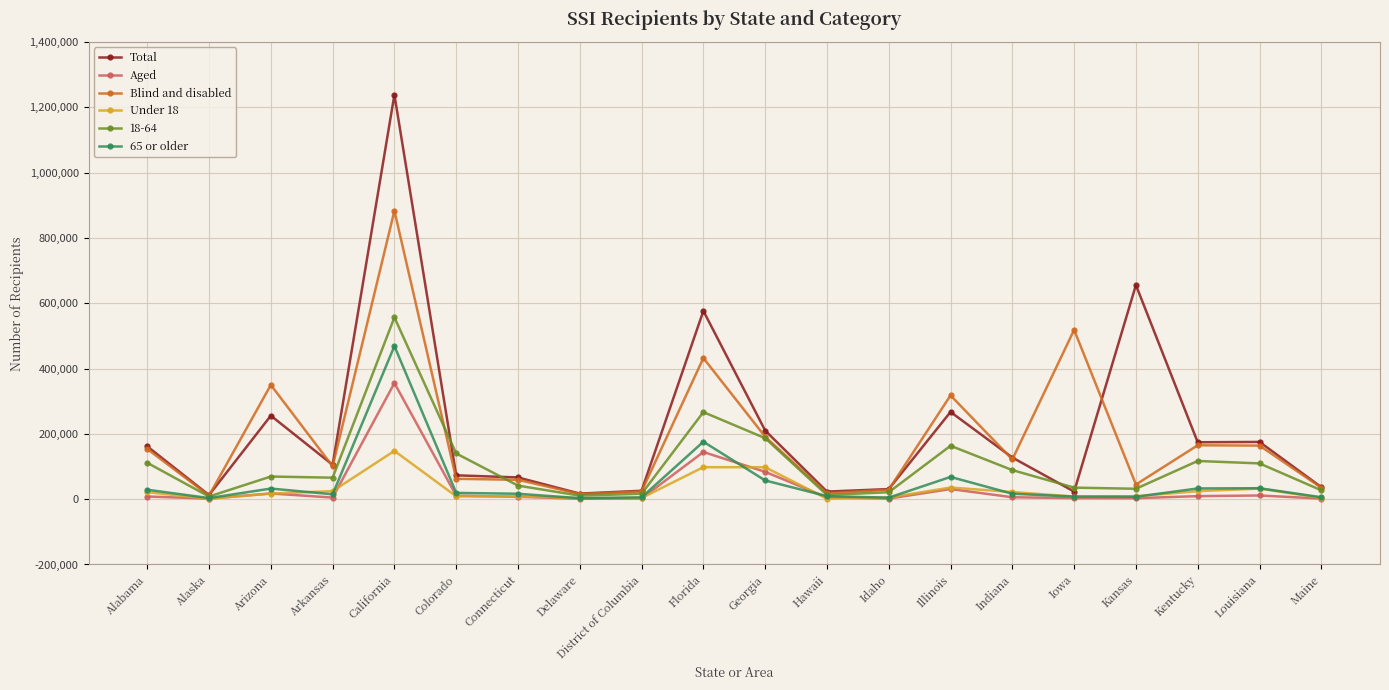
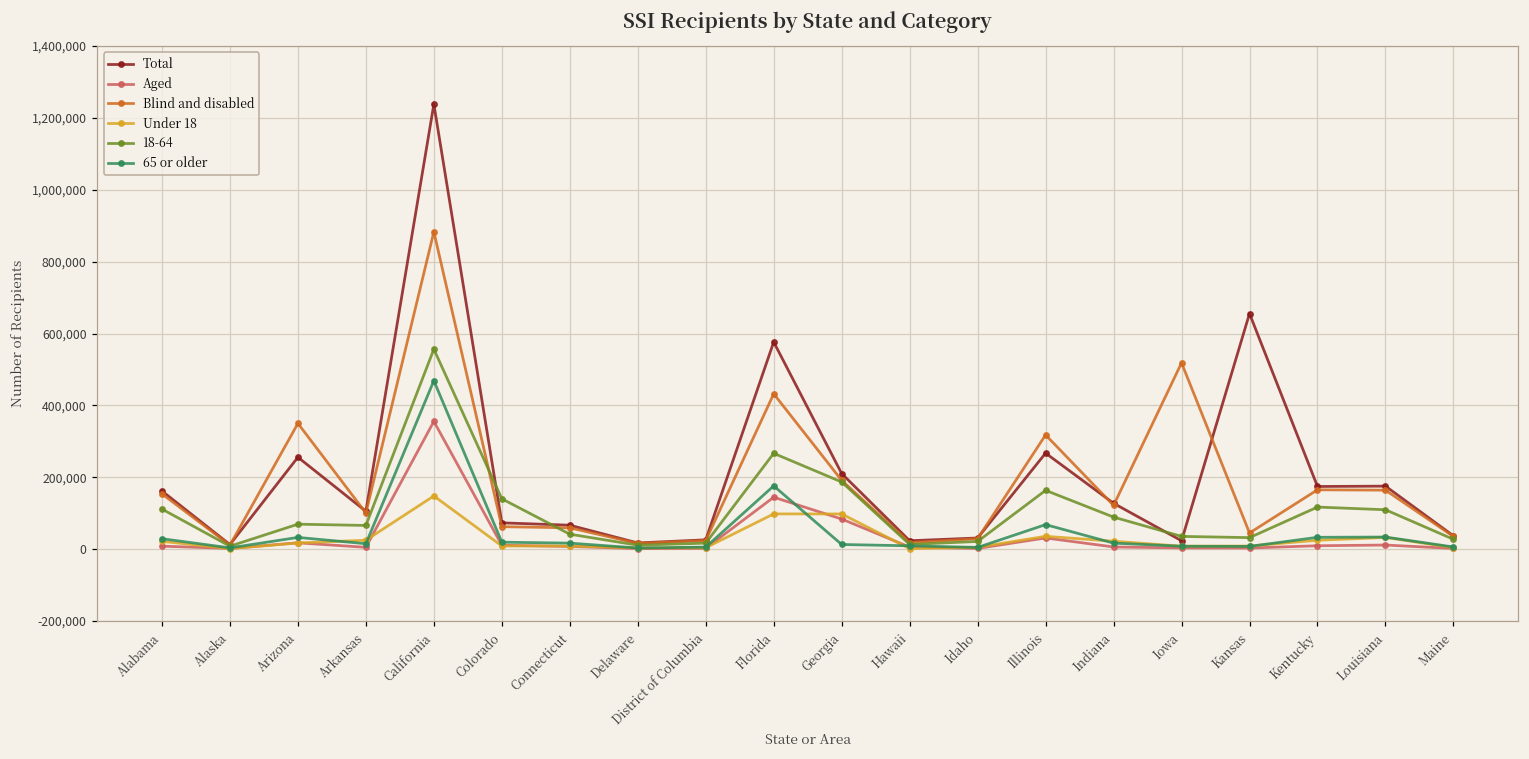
65 or older, Georgia: 60,000 -> 10,000
